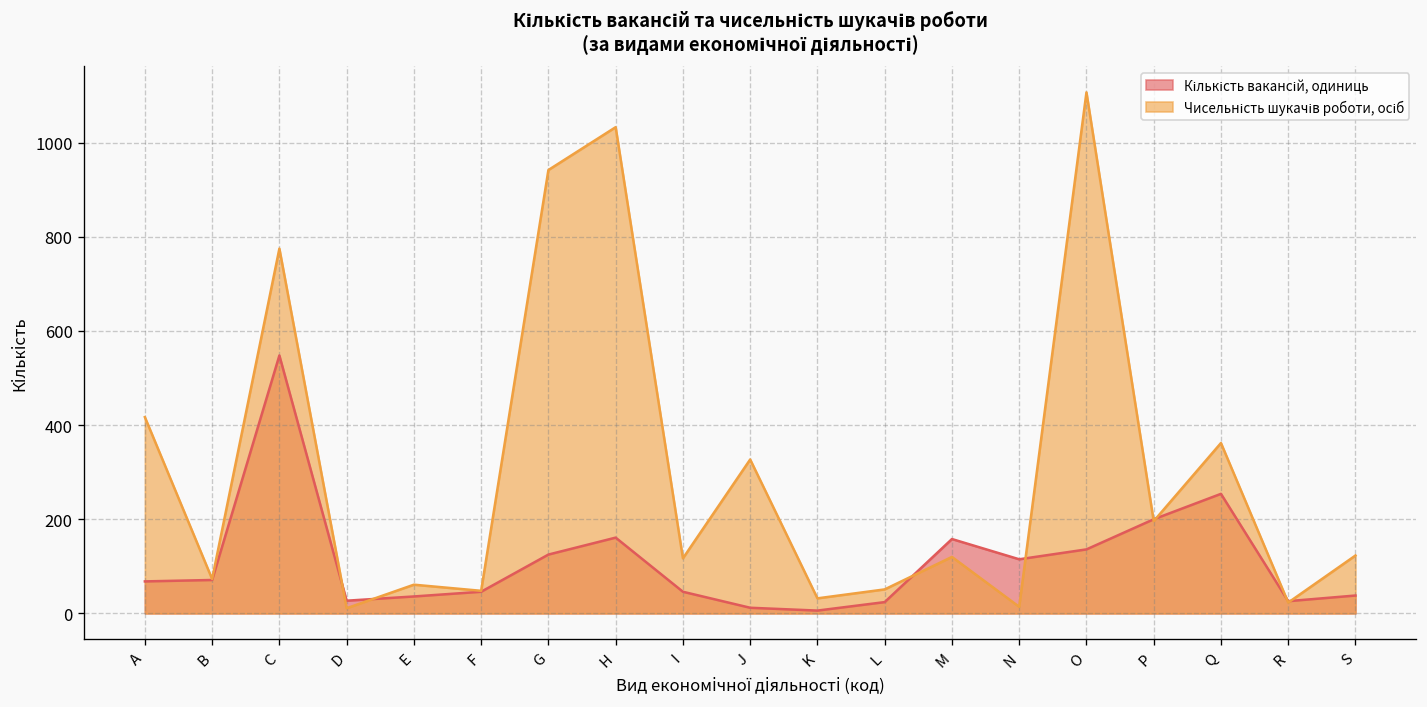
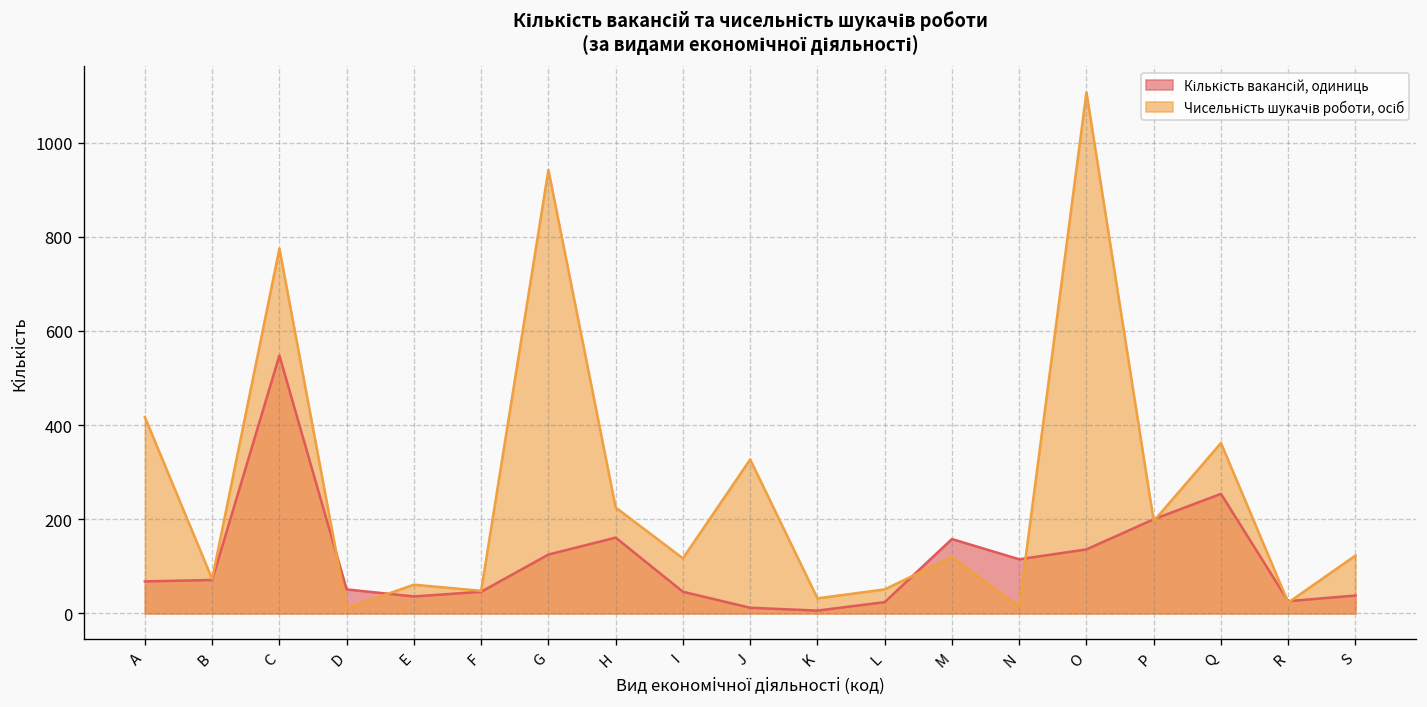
Кількість вакансій, одиниць, D: 30 -> 50
Чисельність шукачів роботи, осіб, H: 1030 -> 230
